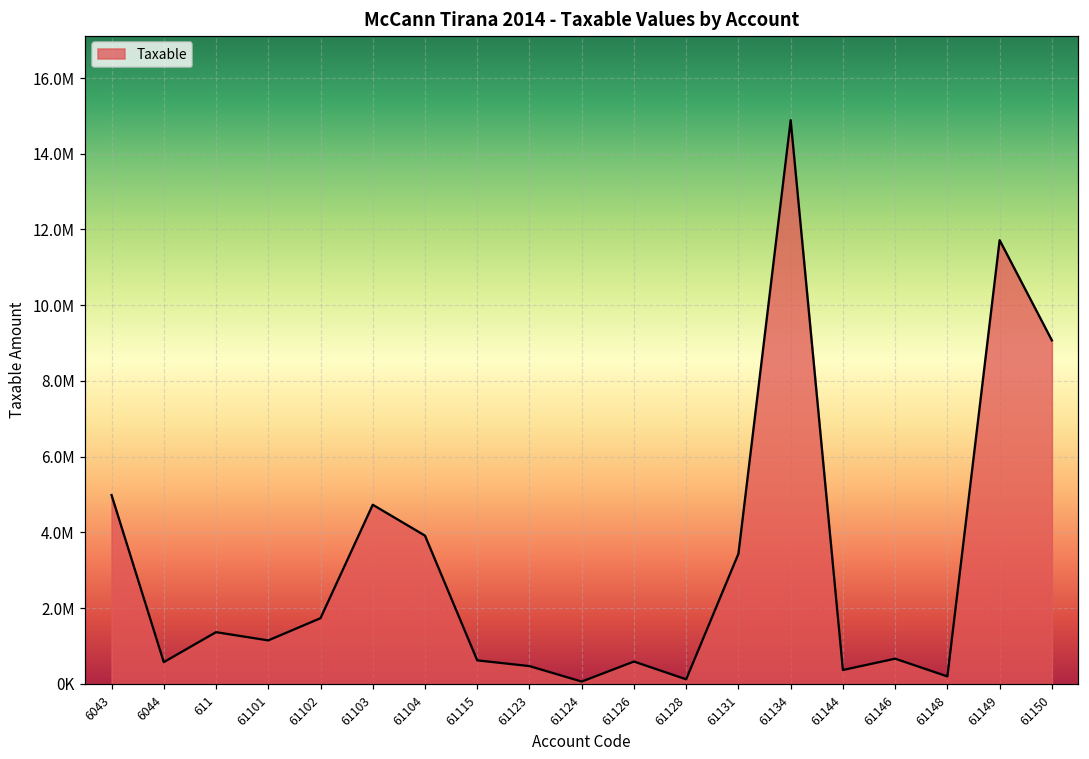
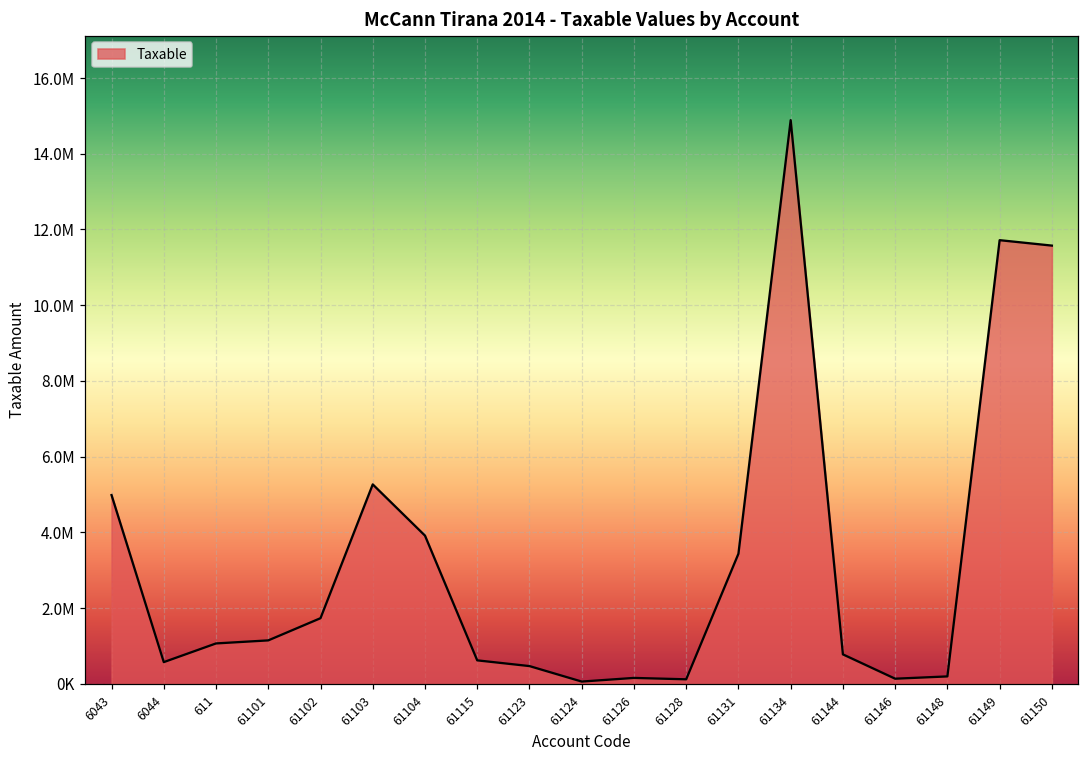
611: 1400000 -> 1100000
61103: 4700000 -> 5300000
61126: 600000 -> 200000
61144: 400000 -> 800000
61146: 700000 -> 100000
61150: 9100000 -> 11600000
